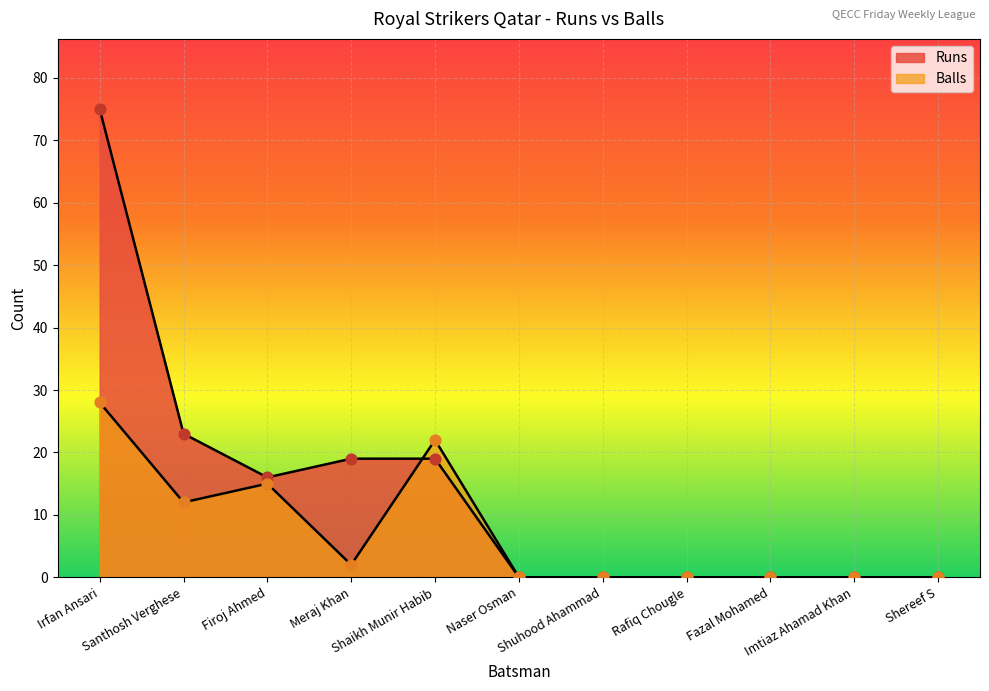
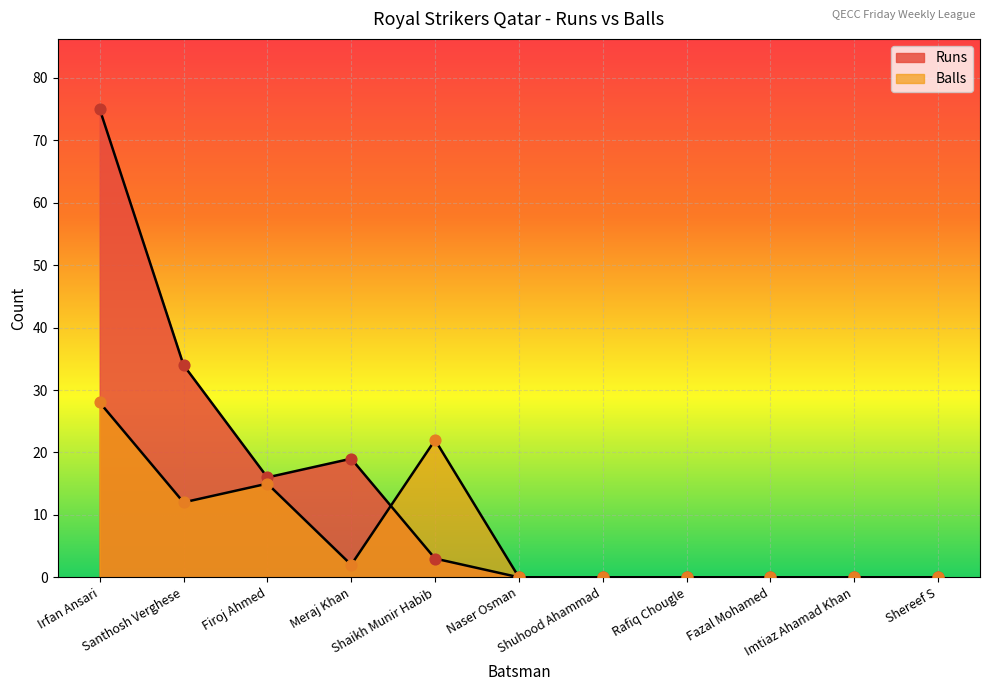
Runs, Santhosh Verghese: 23 -> 34
Runs, Shaikh Munir Habib: 19 -> 3
